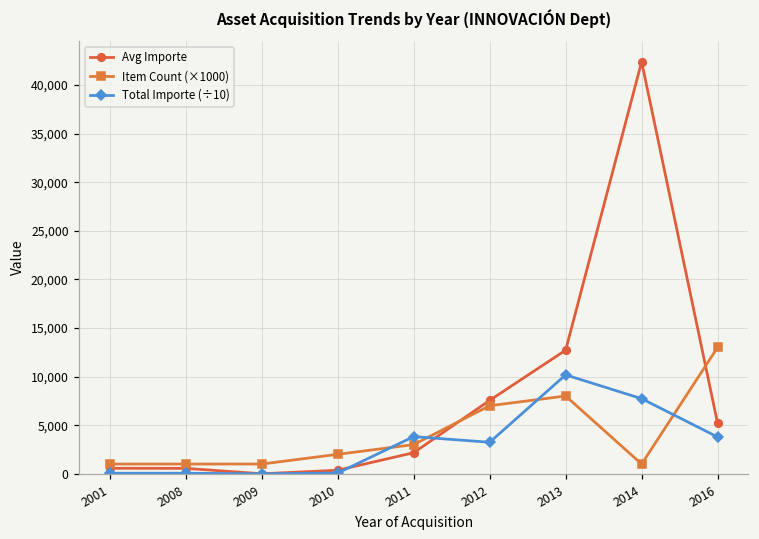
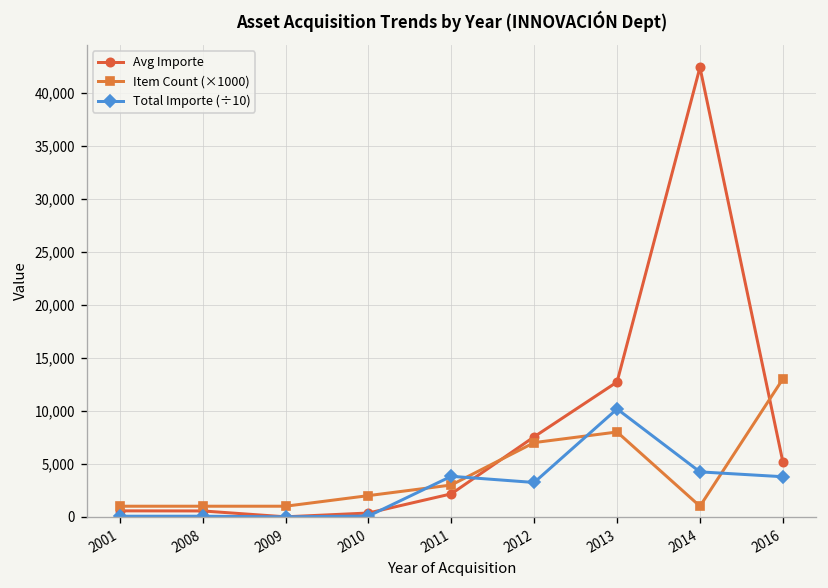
Total Importe (÷10), 2014: 8,000 -> 4,000
